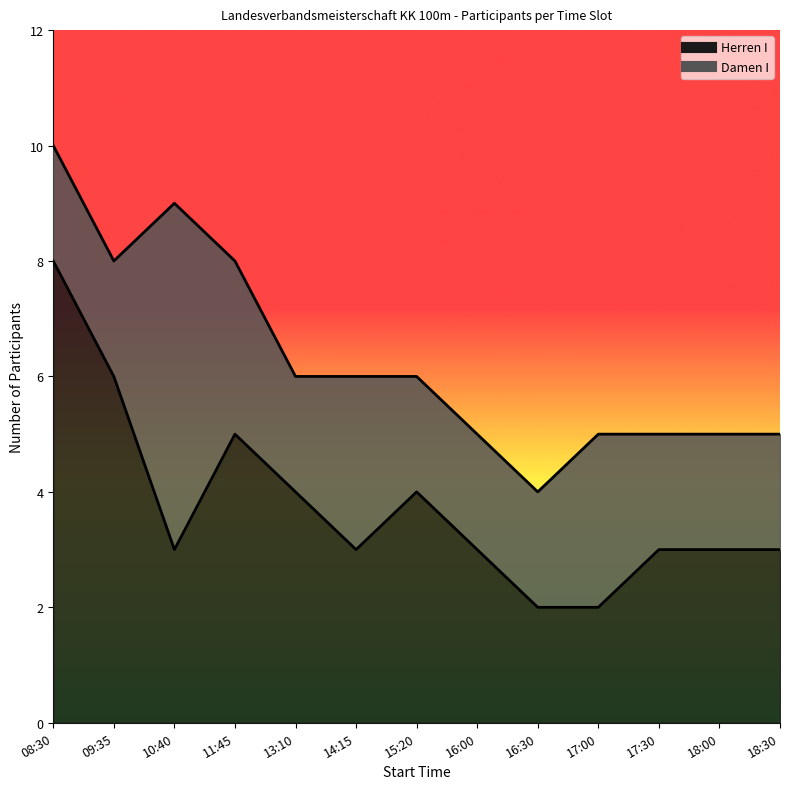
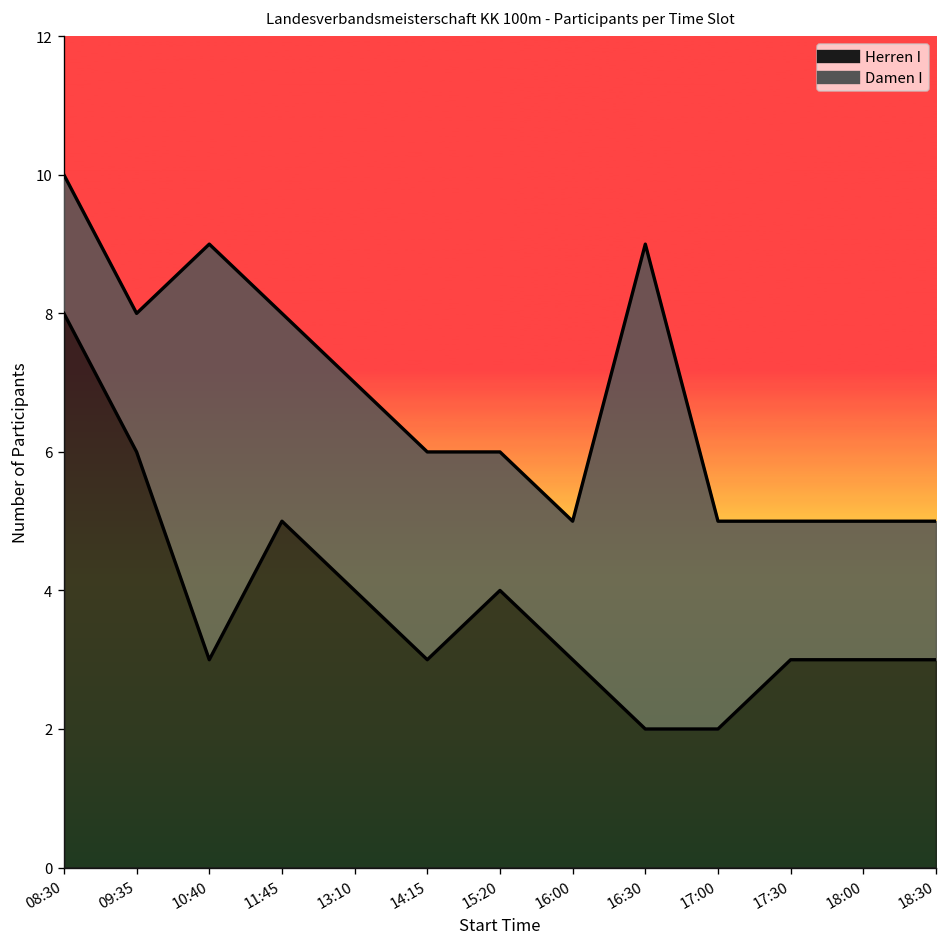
Damen I, 13:10: 2 -> 3
Damen I, 16:30: 2 -> 7
